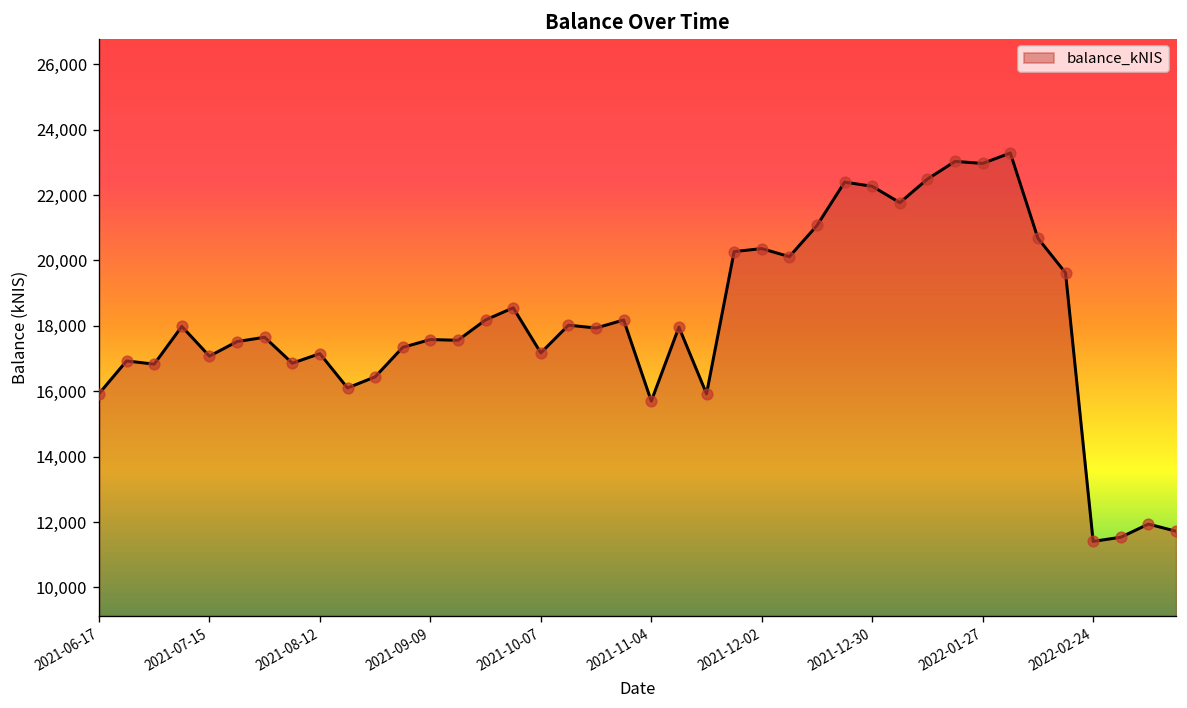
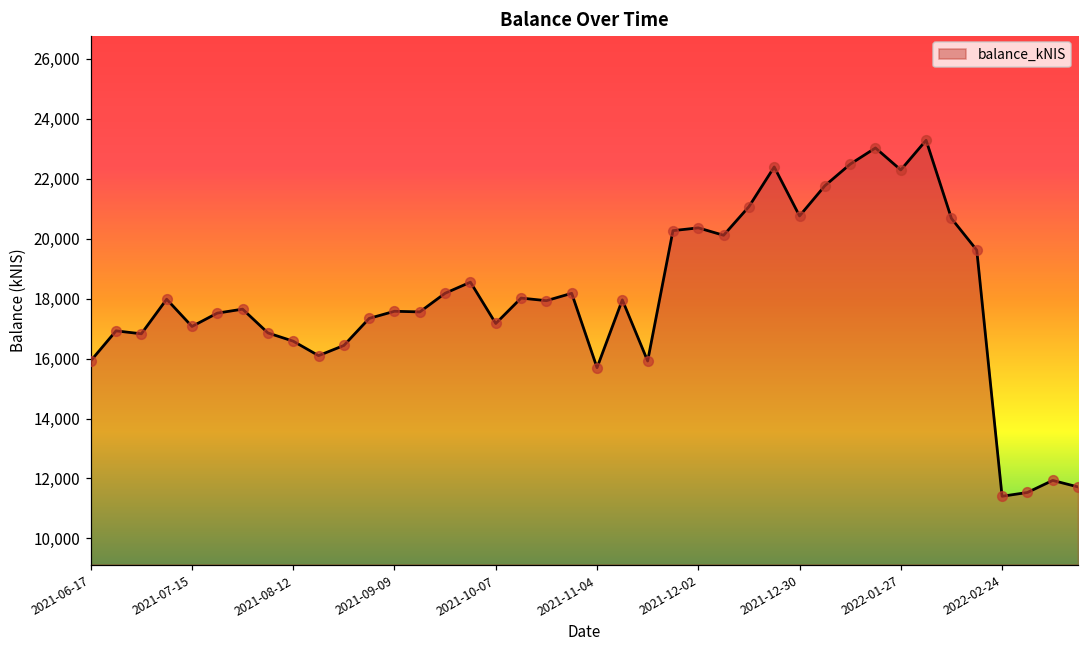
2021-08-12: 17,100 -> 16,600
2021-12-30: 22,300 -> 20,800
2022-01-27: 23,000 -> 22,300
